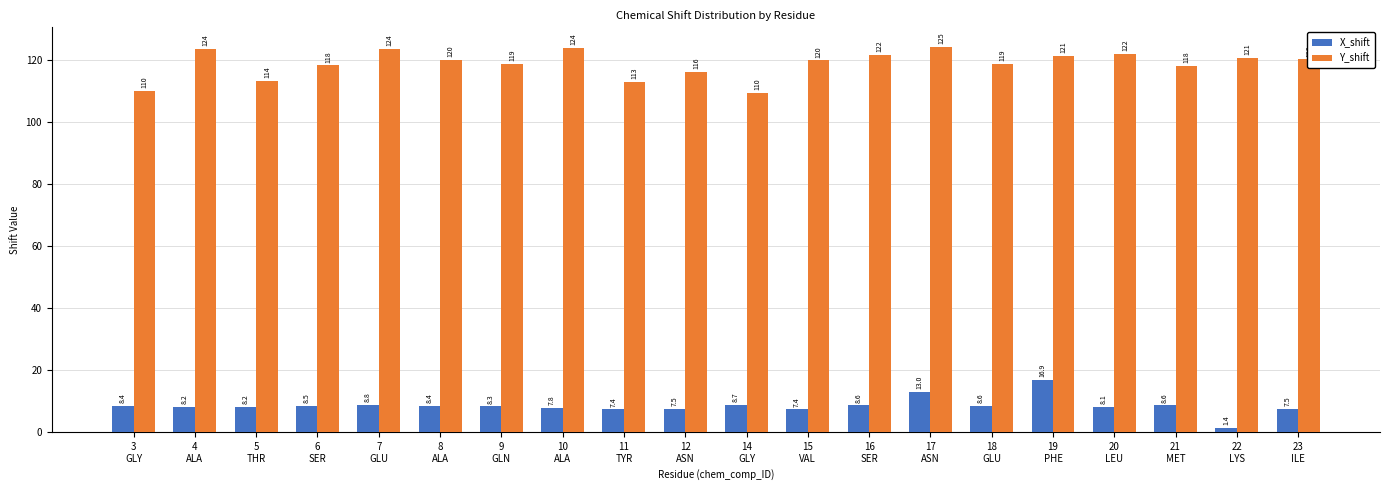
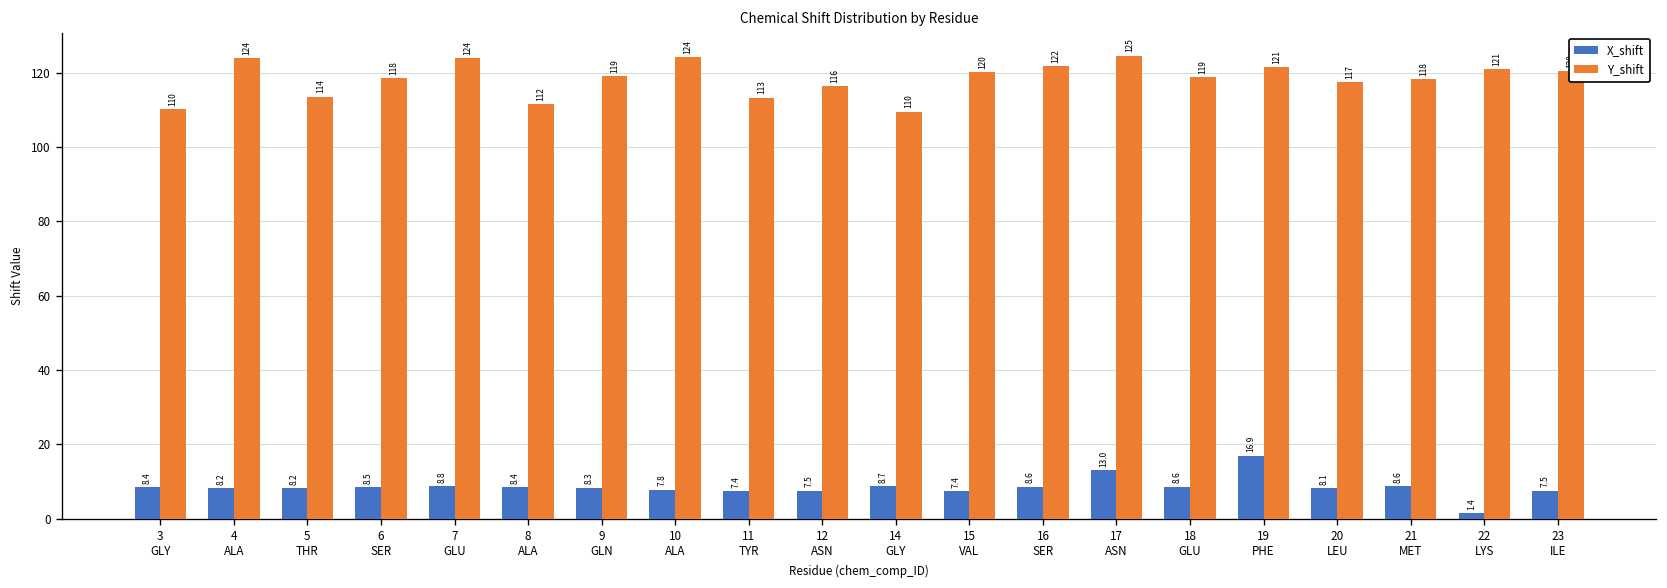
Y_shift, 8 ALA: 120 -> 112
Y_shift, 20 LEU: 122 -> 117
